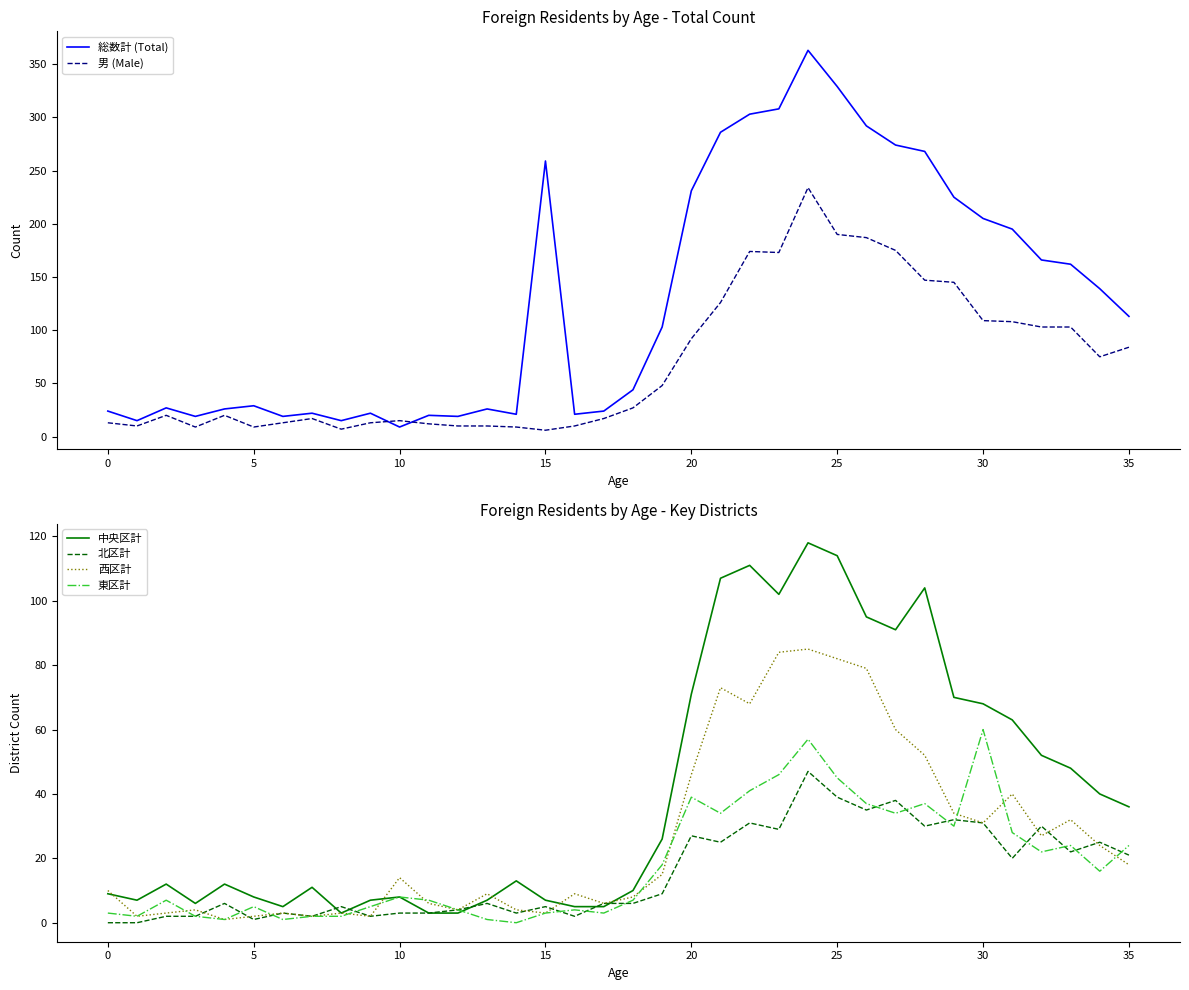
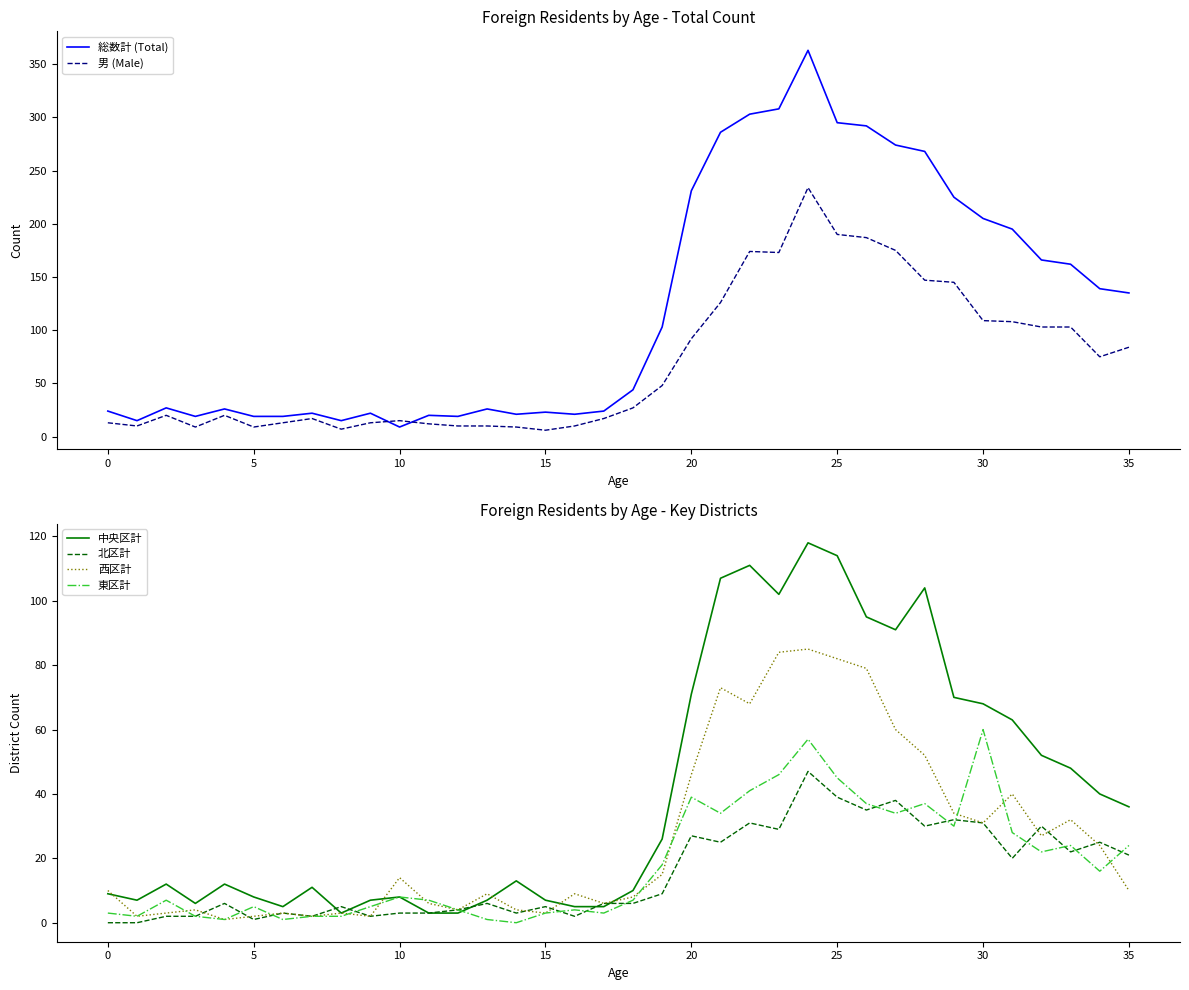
Foreign Residents by Age - Total Count, 総数計 (Total), 5: 29 -> 19
Foreign Residents by Age - Total Count, 総数計 (Total), 15: 259 -> 23
Foreign Residents by Age - Total Count, 総数計 (Total), 25: 329 -> 295
Foreign Residents by Age - Total Count, 総数計 (Total), 35: 113 -> 135
Foreign Residents by Age - Key Districts, 西区計, 35: 18 -> 10
